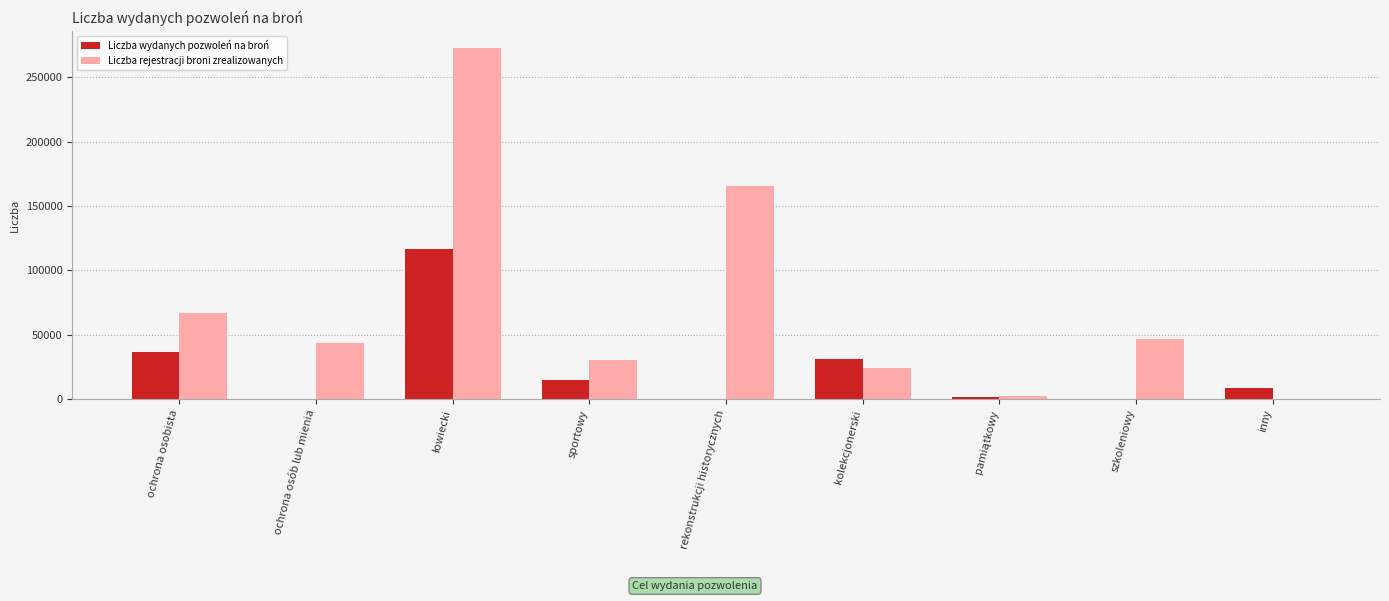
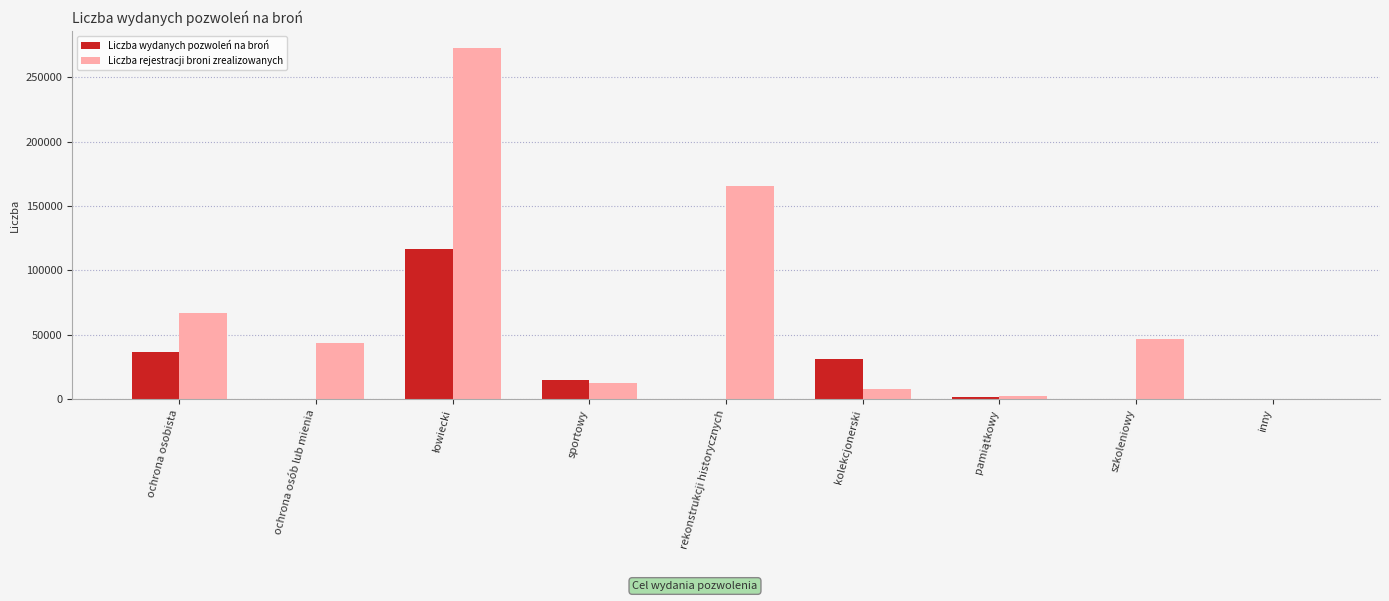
Liczba rejestracji broni zrealizowanych, sportowy: 31000 -> 13000
Liczba rejestracji broni zrealizowanych, kolekcjonerski: 24000 -> 8000
Liczba wydanych pozwoleń na broń, inny: 9000 -> 0
